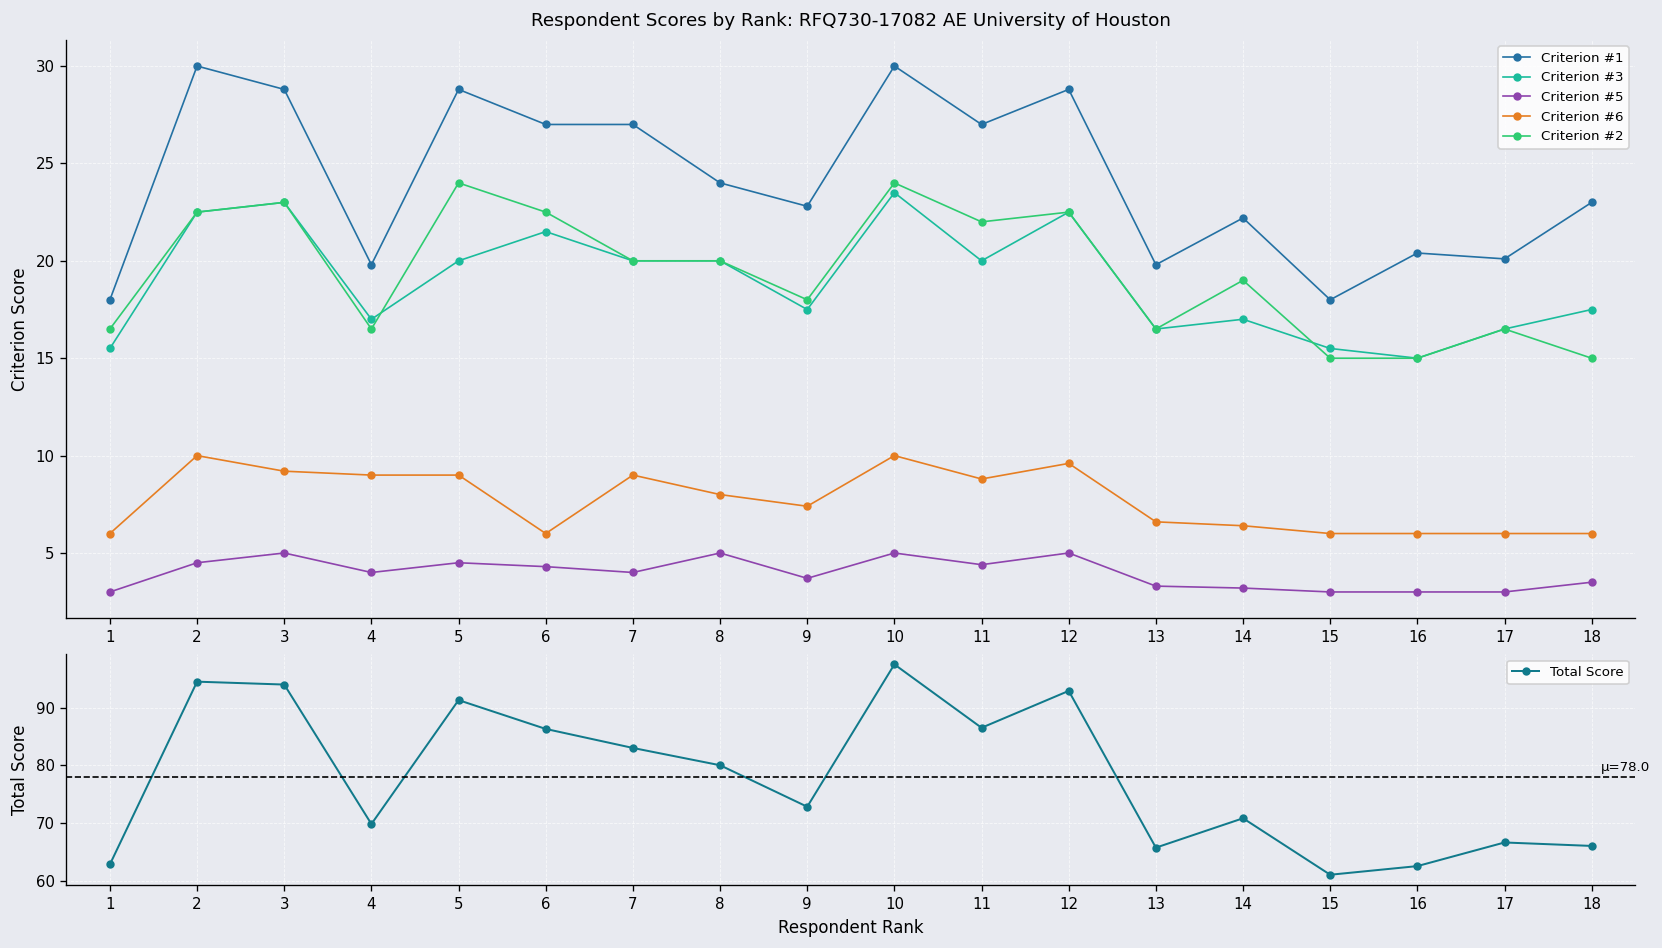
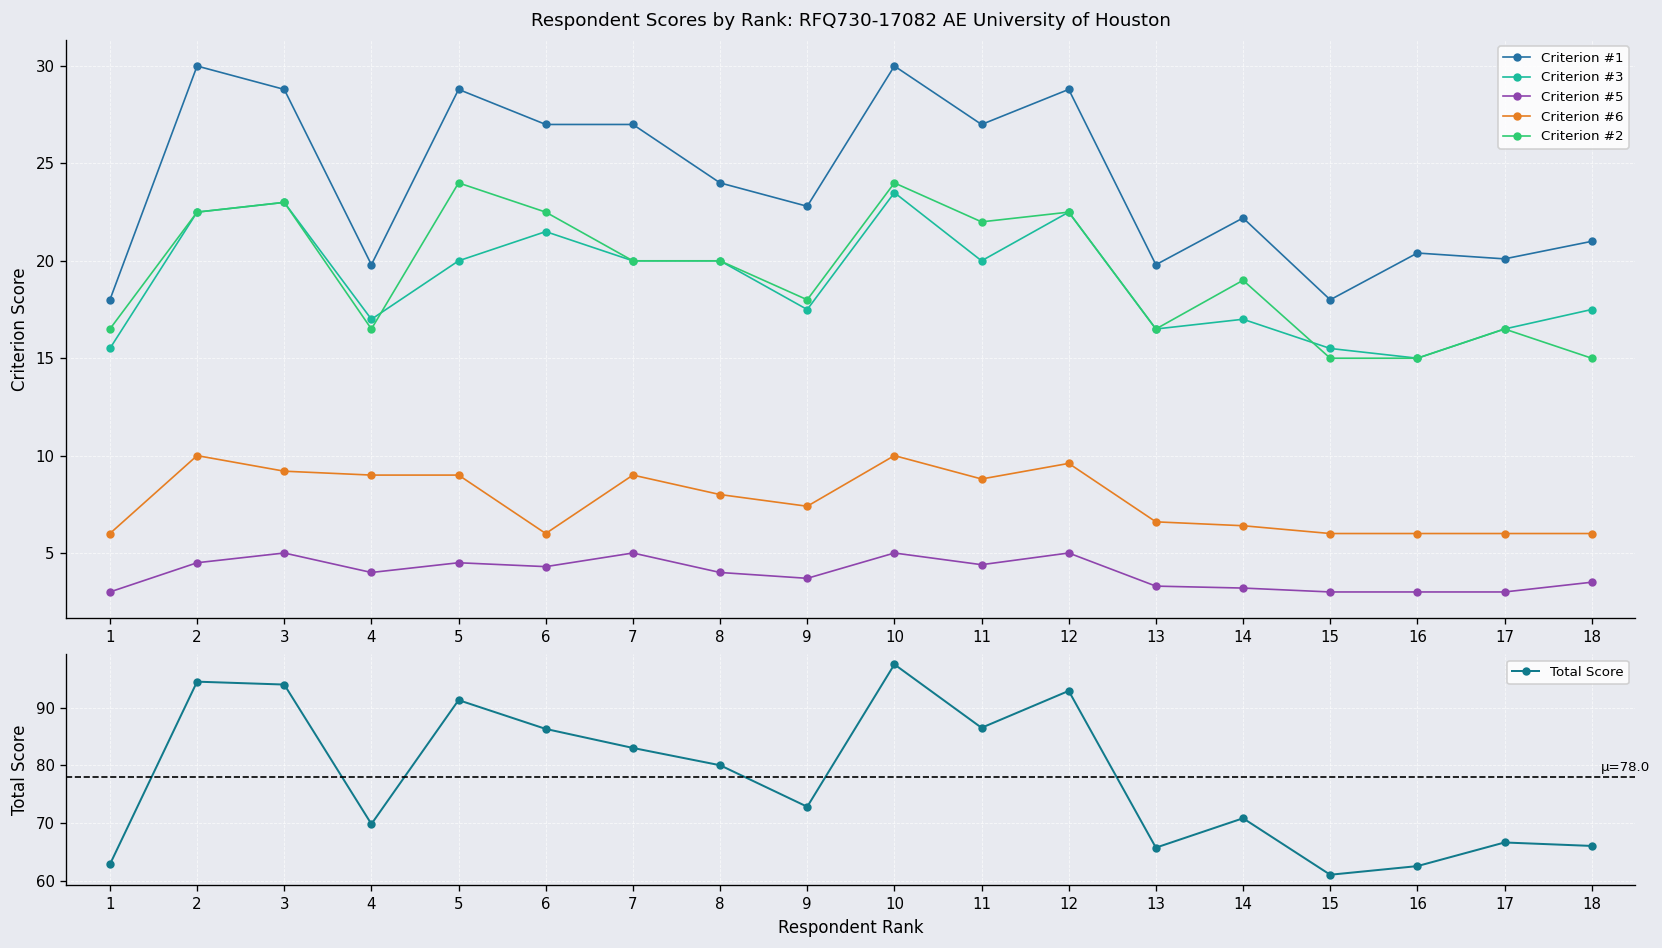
Respondent Scores by Rank: RFQ730-17082 AE University of Houston, Criterion #5, 7: 4 -> 5
Respondent Scores by Rank: RFQ730-17082 AE University of Houston, Criterion #5, 8: 5 -> 4
Respondent Scores by Rank: RFQ730-17082 AE University of Houston, Criterion #1, 18: 23 -> 21
